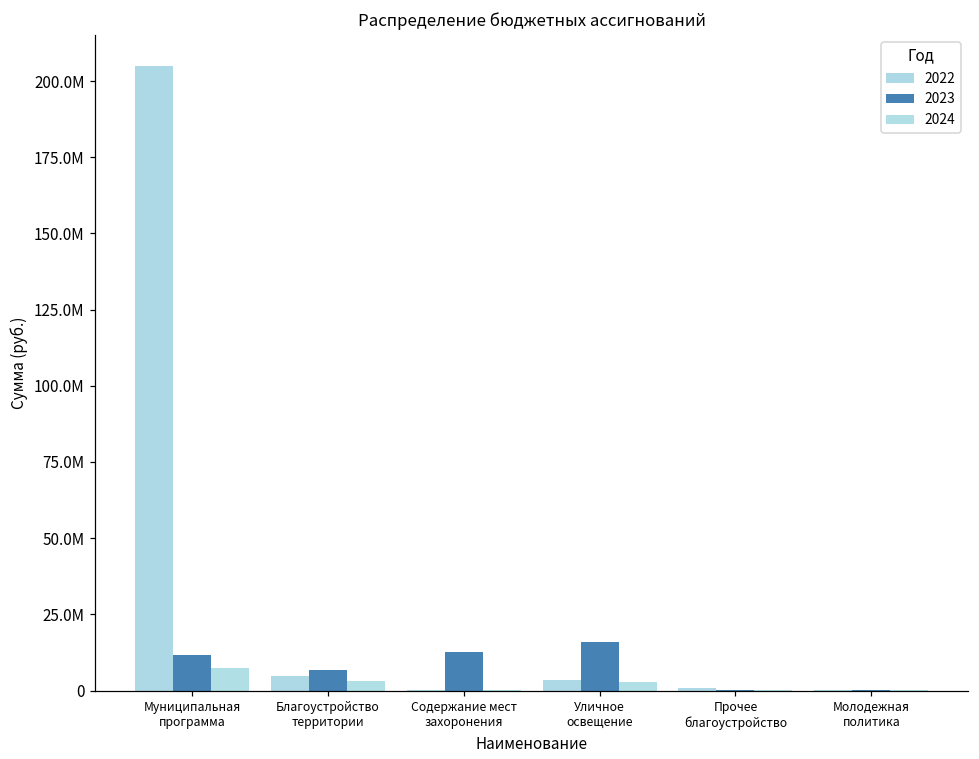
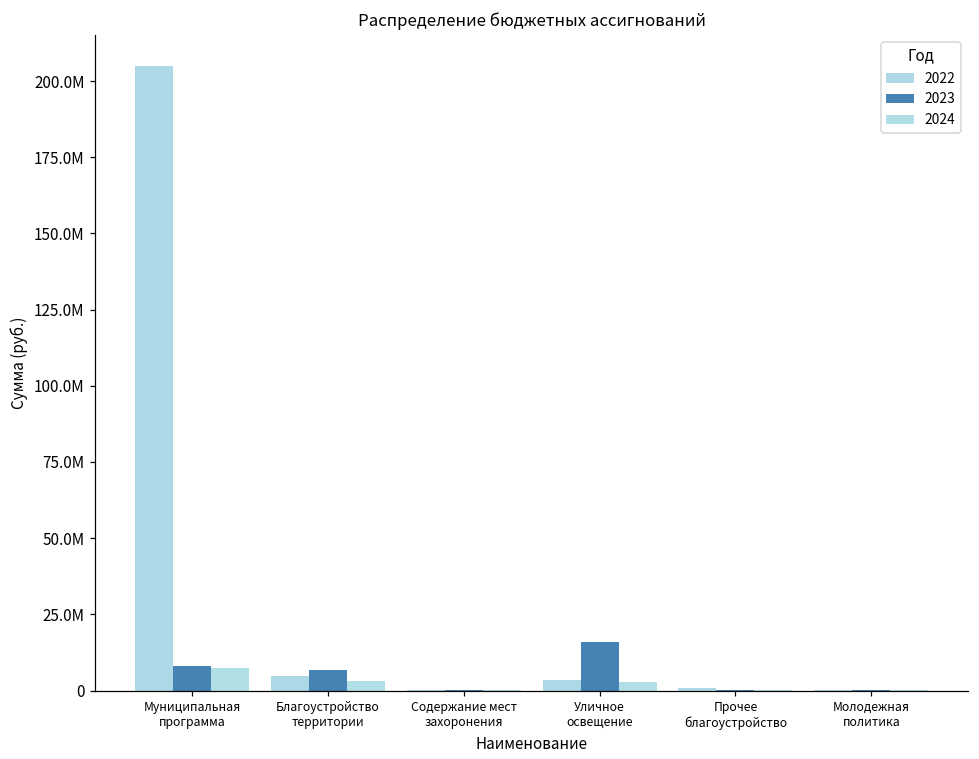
2023, Муниципальная программа: 12000000 -> 8000000
2023, Содержание мест захоронения: 12000000 -> 0
